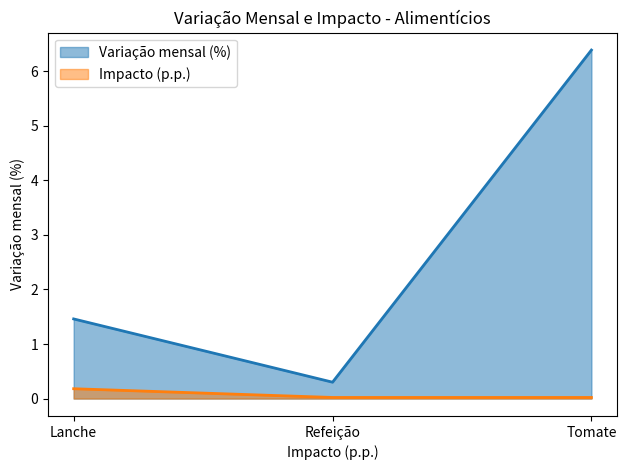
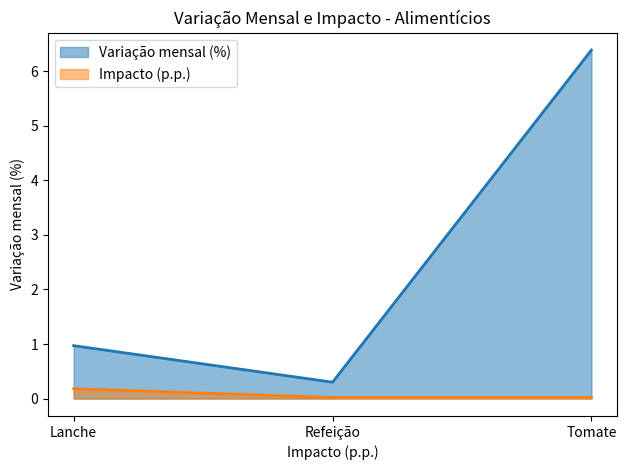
Variação mensal (%), Lanche: 1.5 -> 1.0
